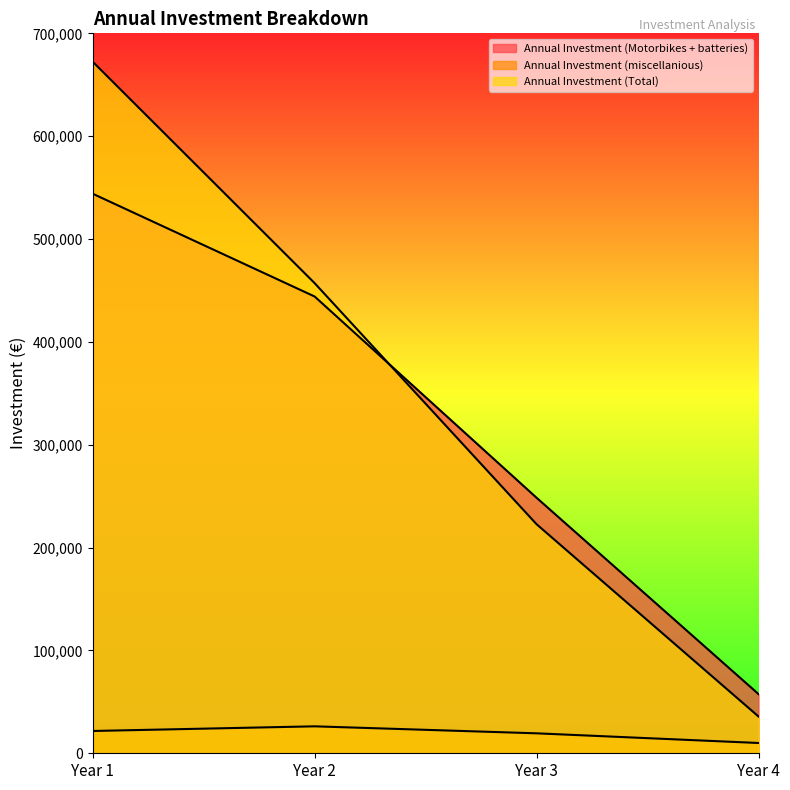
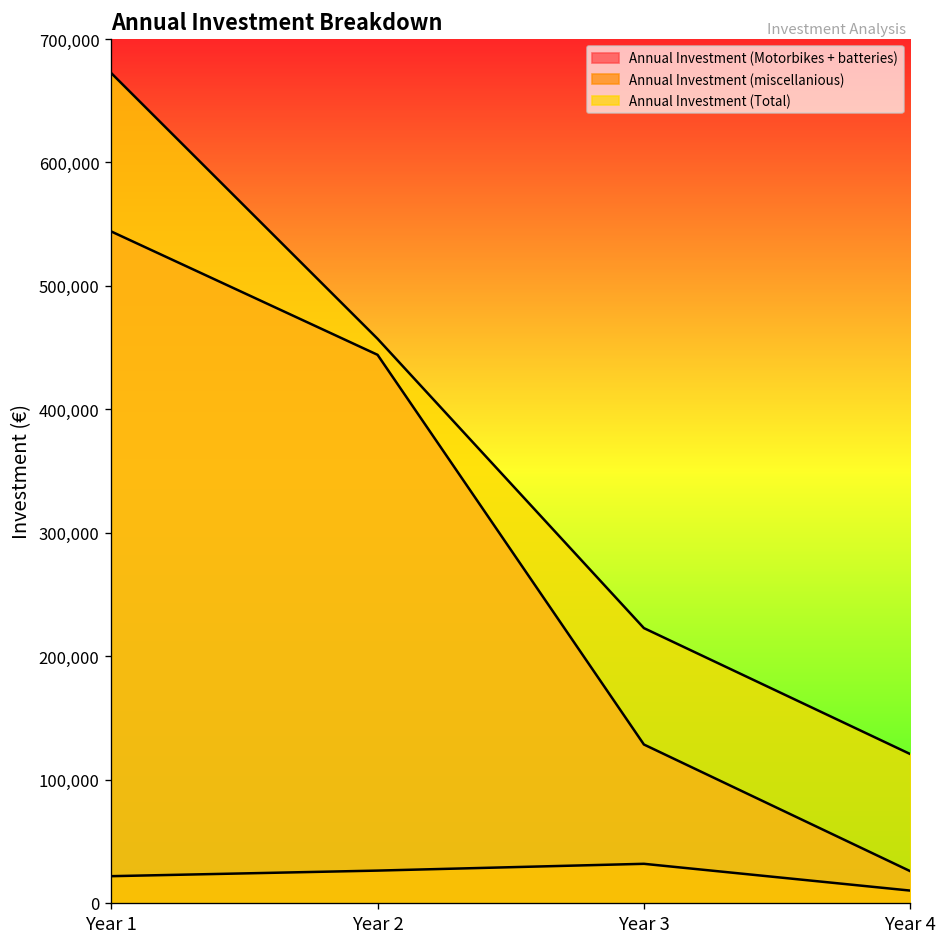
Annual Investment (Motorbikes + batteries), Year 3: 248,000 -> 128,000
Annual Investment (miscellanious), Year 3: 19,000 -> 32,000
Annual Investment (Motorbikes + batteries), Year 4: 58,000 -> 26,000
Annual Investment (Total), Year 4: 36,000 -> 121,000
